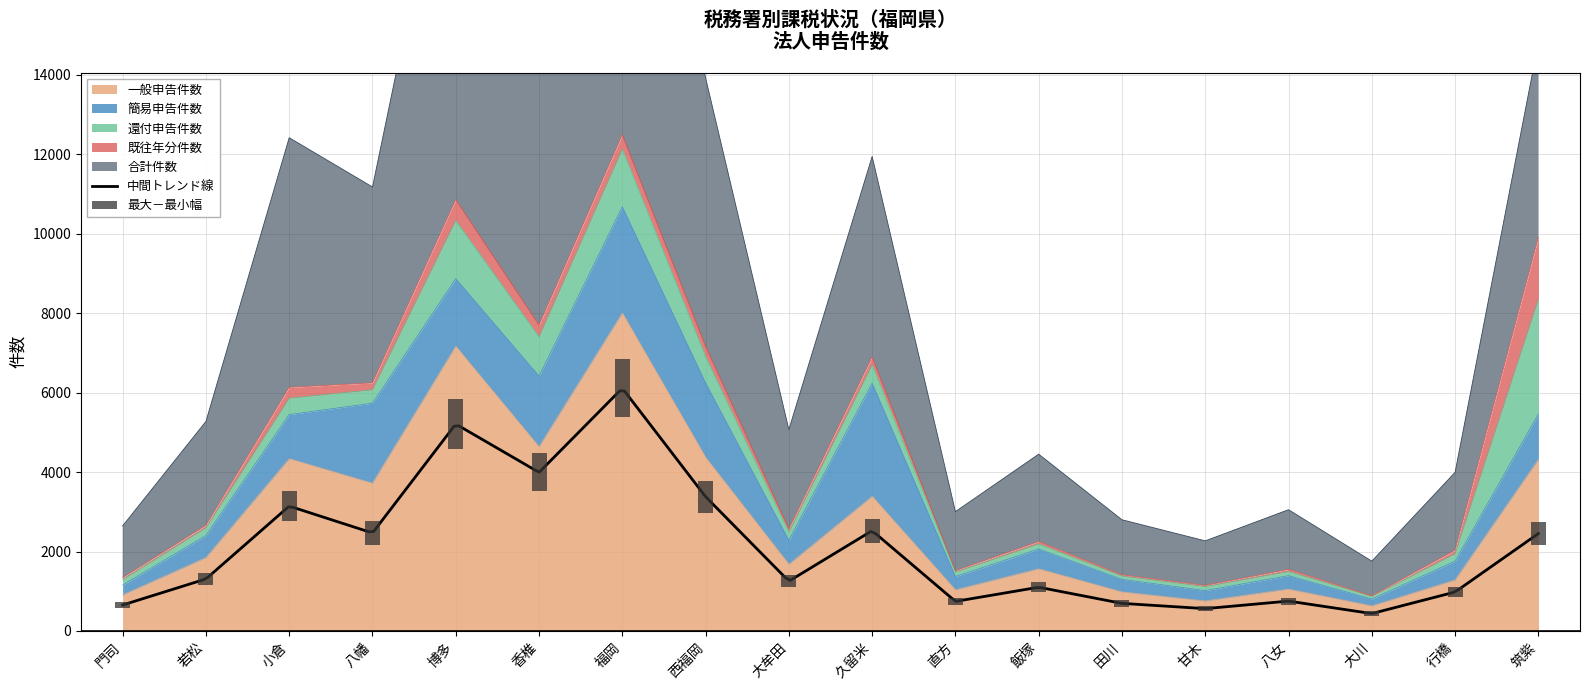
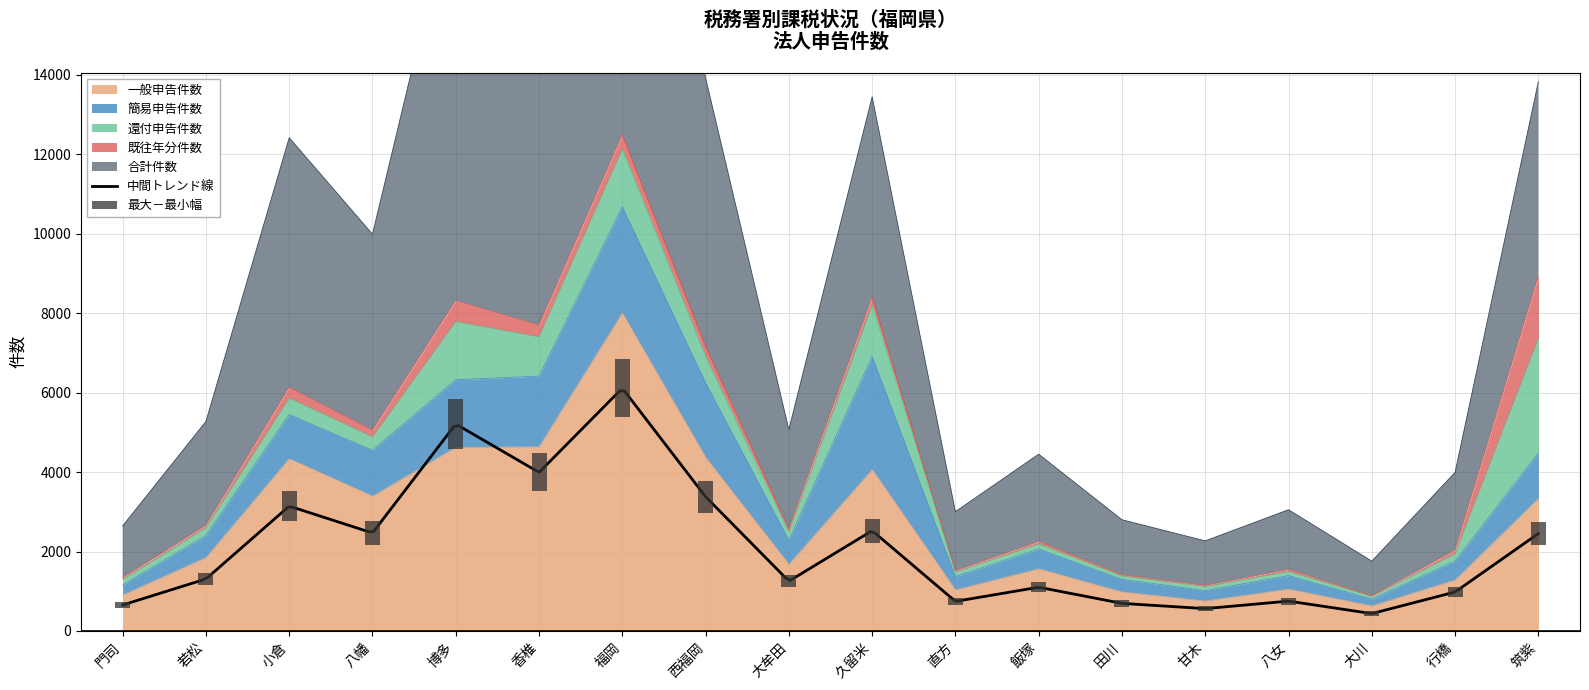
一般申告件数, 八幡: 3700 -> 3400
簡易申告件数, 八幡: 2000 -> 1200
一般申告件数, 博多: 7200 -> 4600
一般申告件数, 久留米: 3400 -> 4100
還付申告件数, 久留米: 500 -> 1300
一般申告件数, 筑紫: 4300 -> 3300
